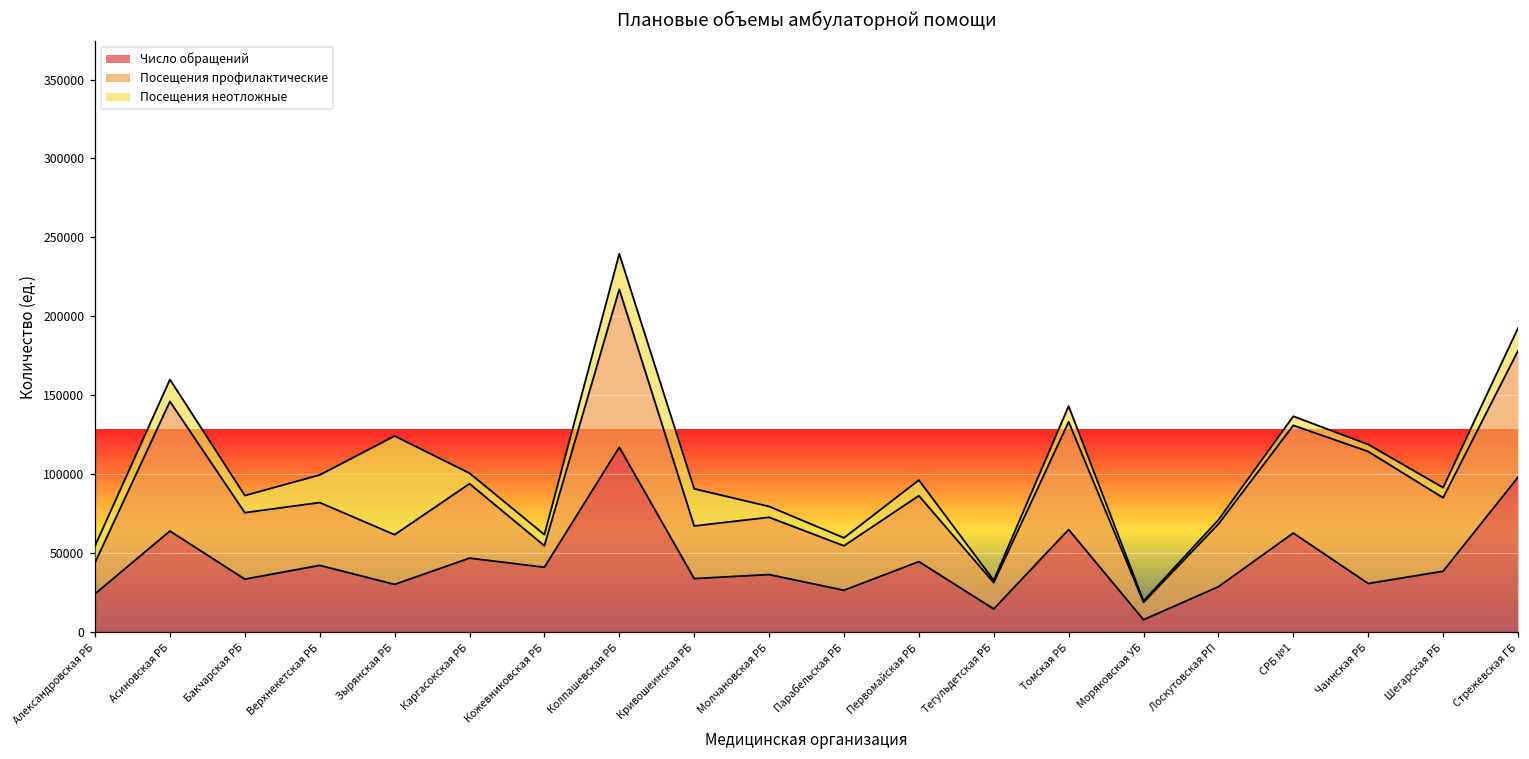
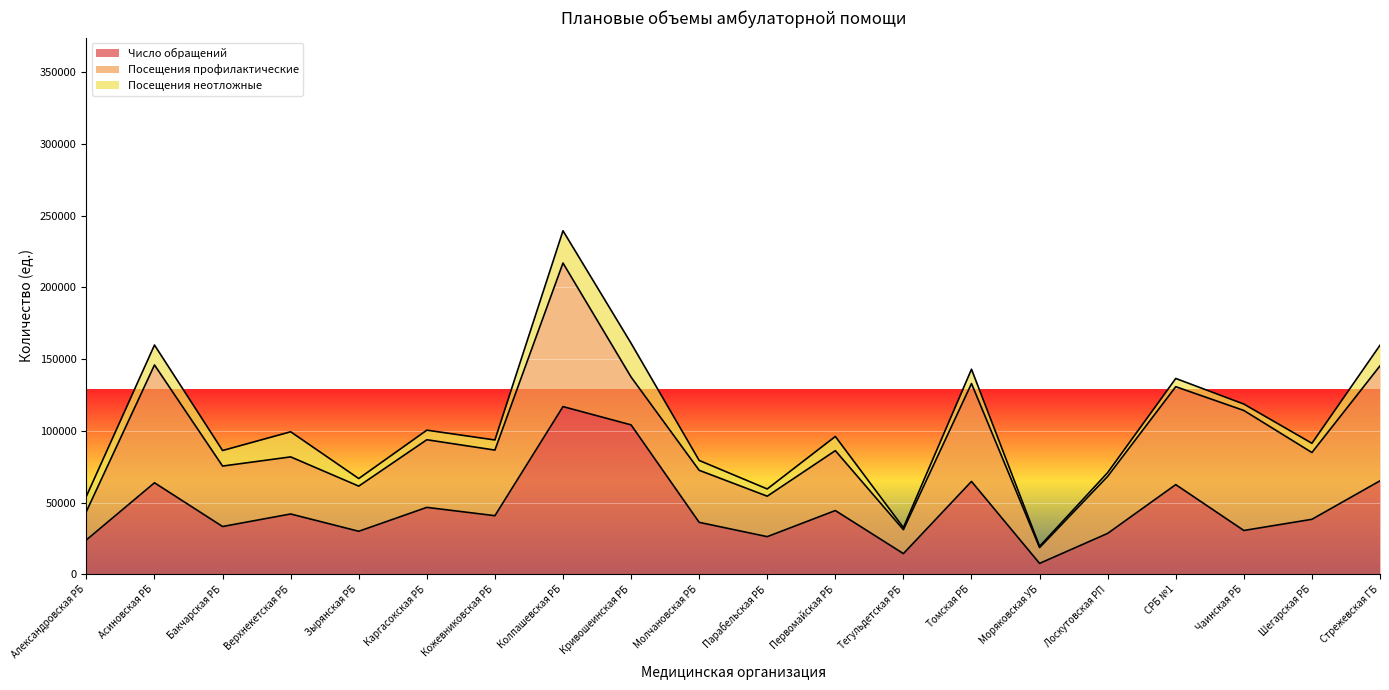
Посещения неотложные, Зырянская РБ: 63000 -> 5000
Посещения профилактические, Кожевниковская РБ: 14000 -> 46000
Число обращений, Кривошеинская РБ: 34000 -> 104000
Число обращений, Стрежевская ГБ: 98000 -> 65000
